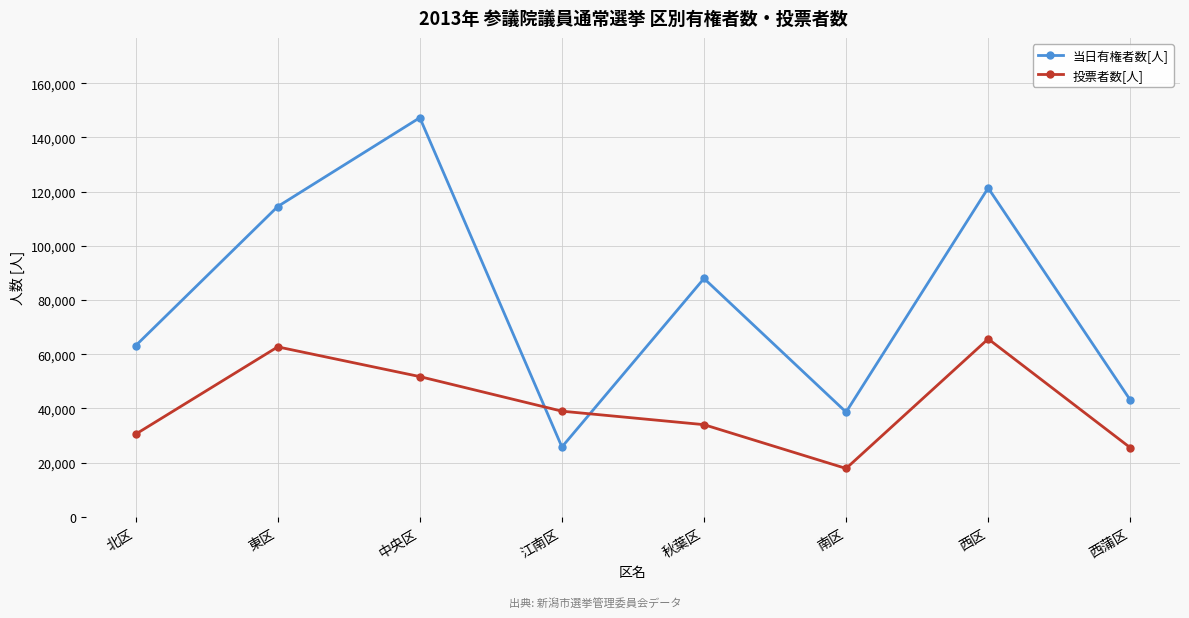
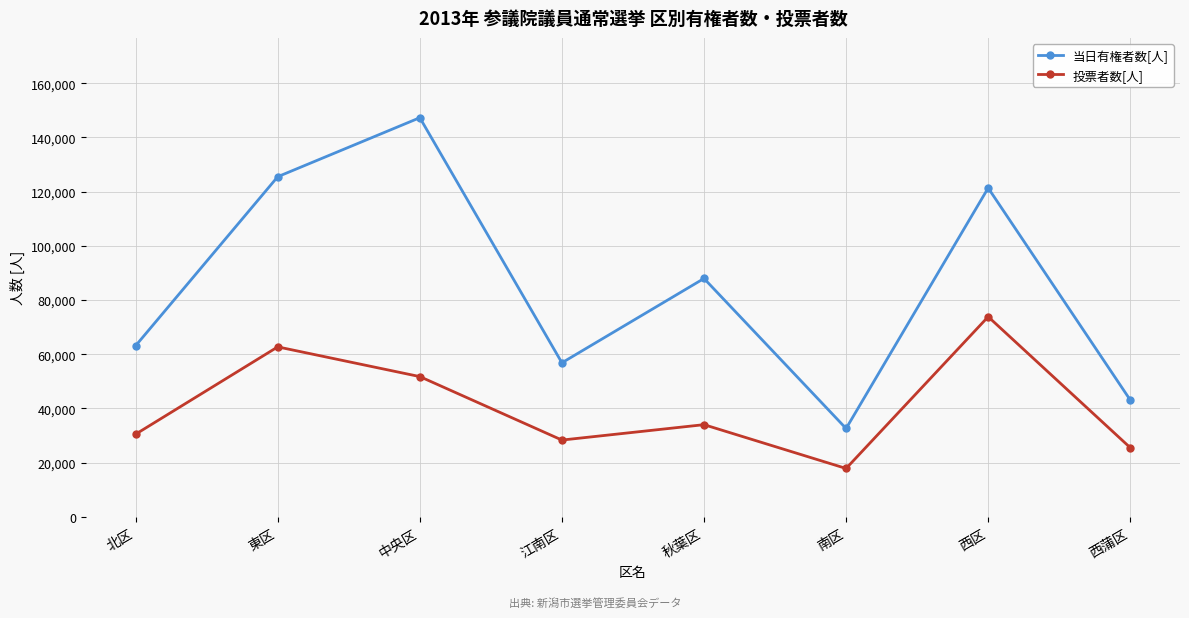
当日有権者数[人], 東区: 114,000 -> 125,000
当日有権者数[人], 江南区: 26,000 -> 57,000
投票者数[人], 江南区: 39,000 -> 28,000
当日有権者数[人], 南区: 39,000 -> 33,000
投票者数[人], 西区: 66,000 -> 74,000
